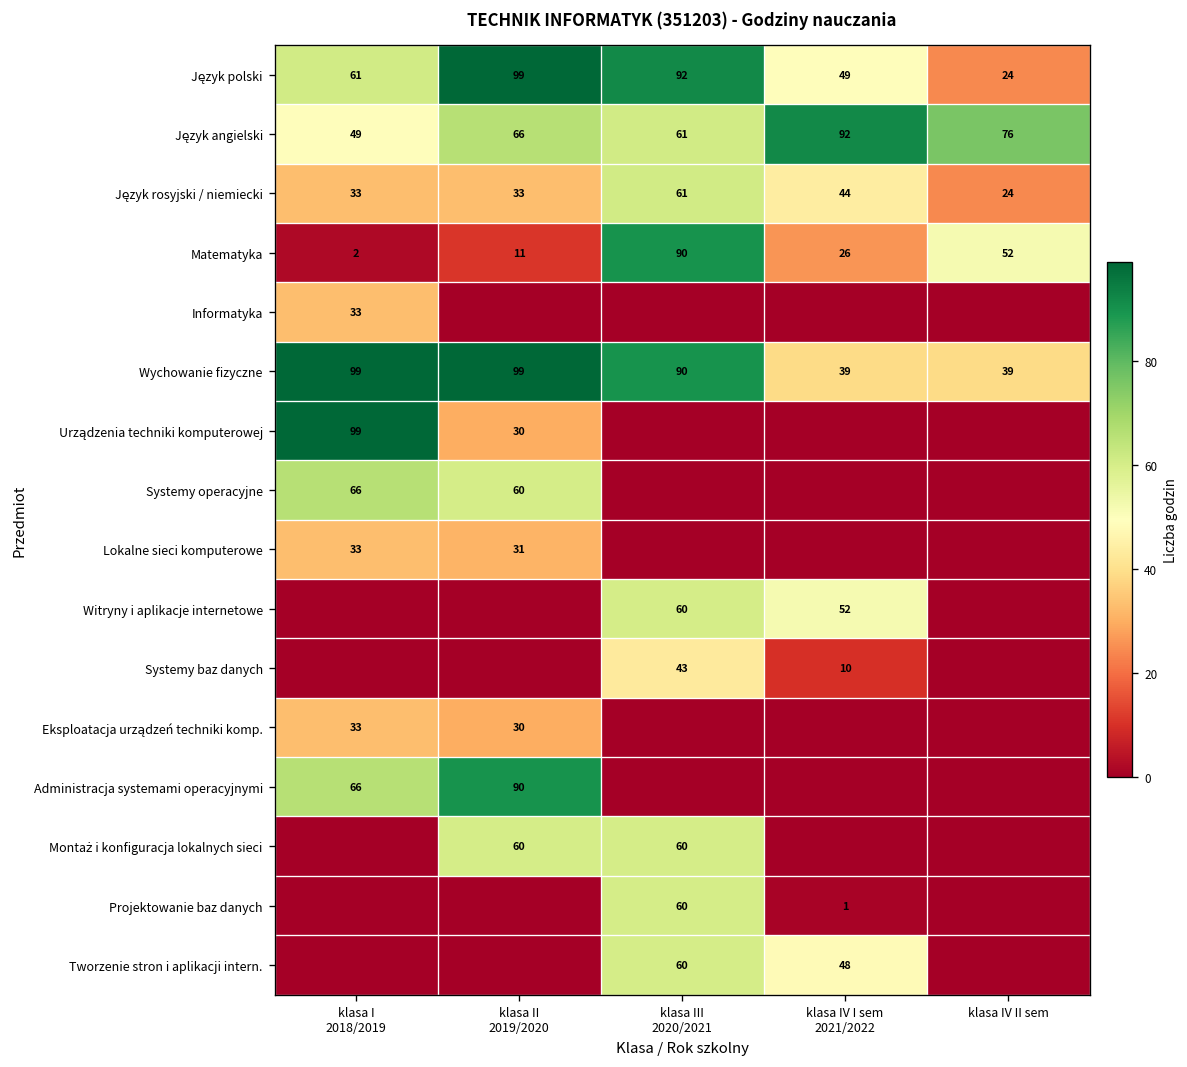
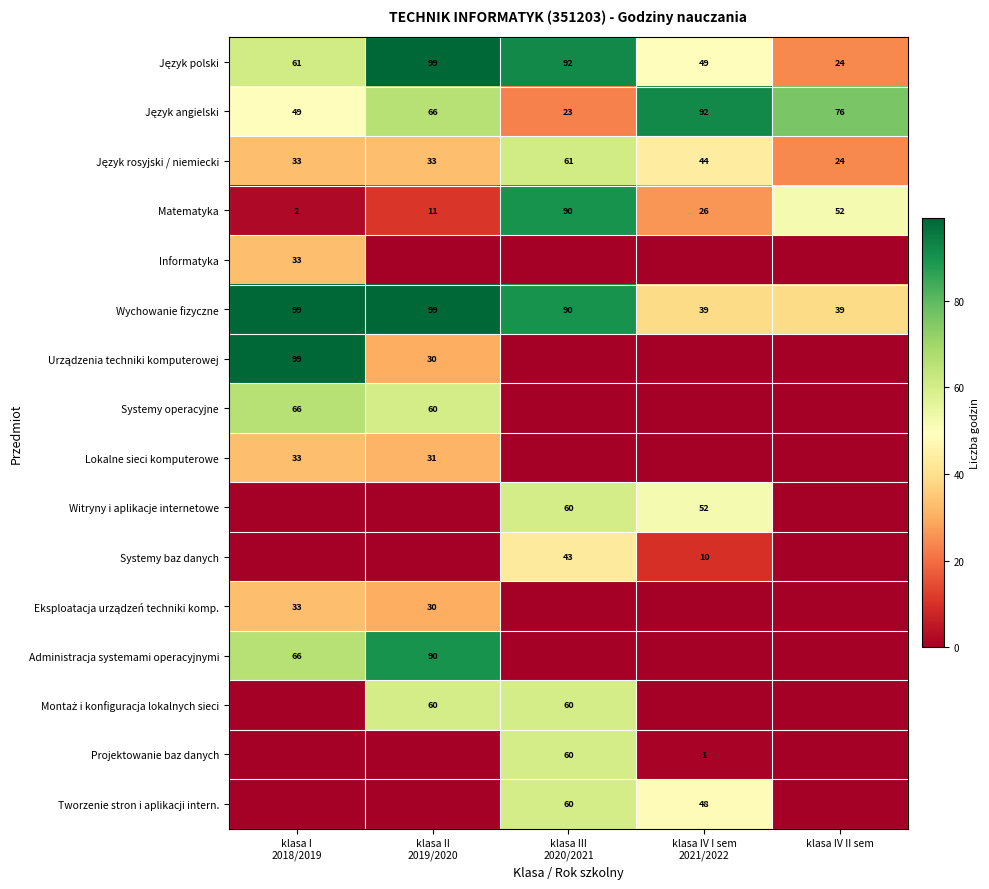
Język angielski, klasa III 2020/2021: 61 -> 23
